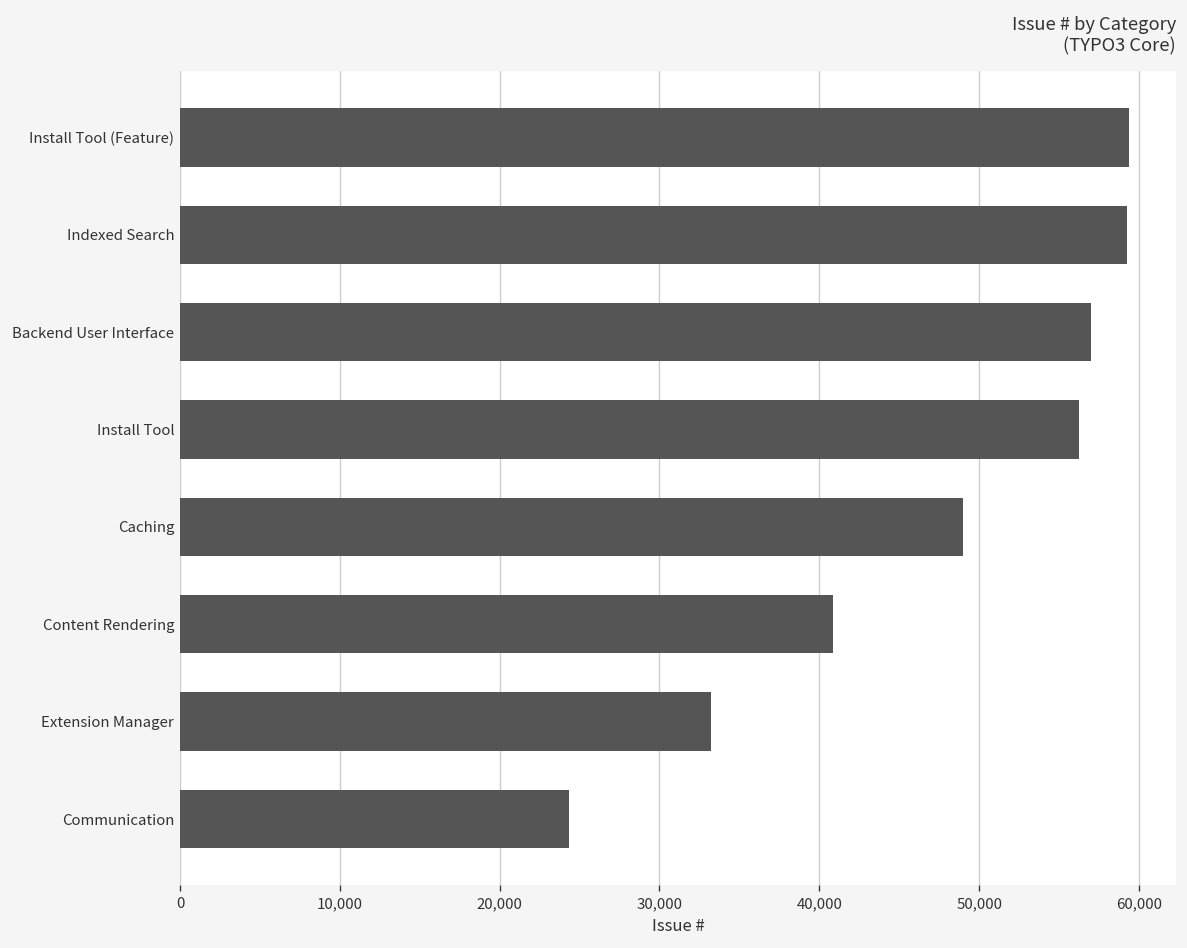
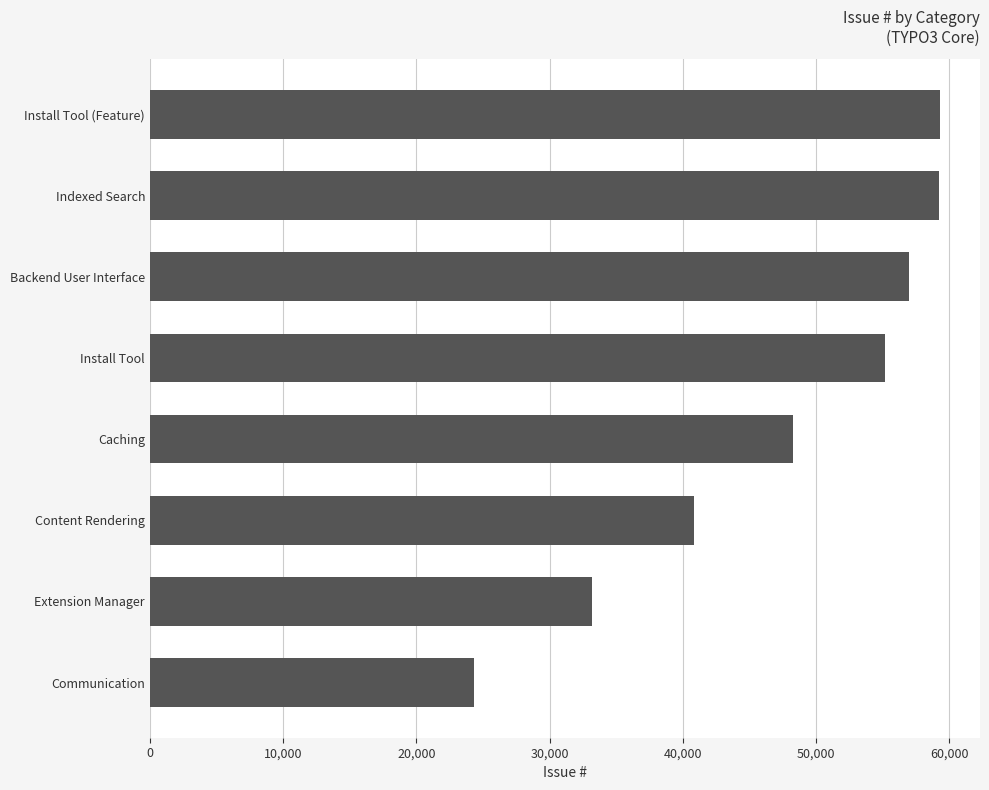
Install Tool: 56,300 -> 55,200
Caching: 49,000 -> 48,200
